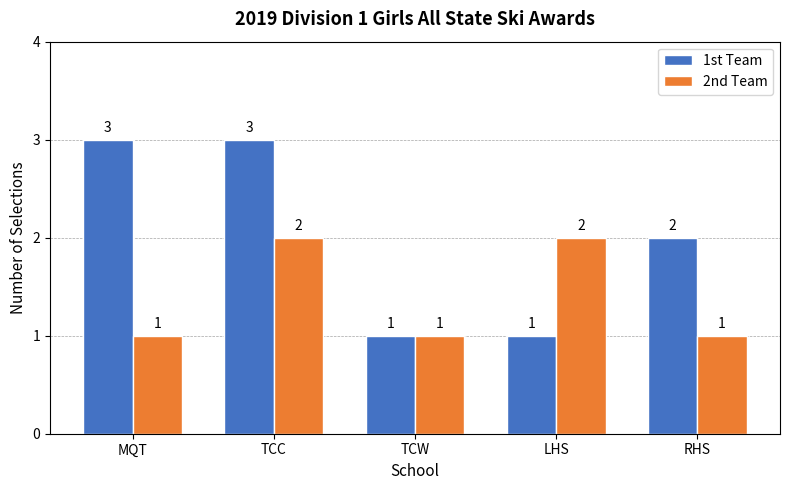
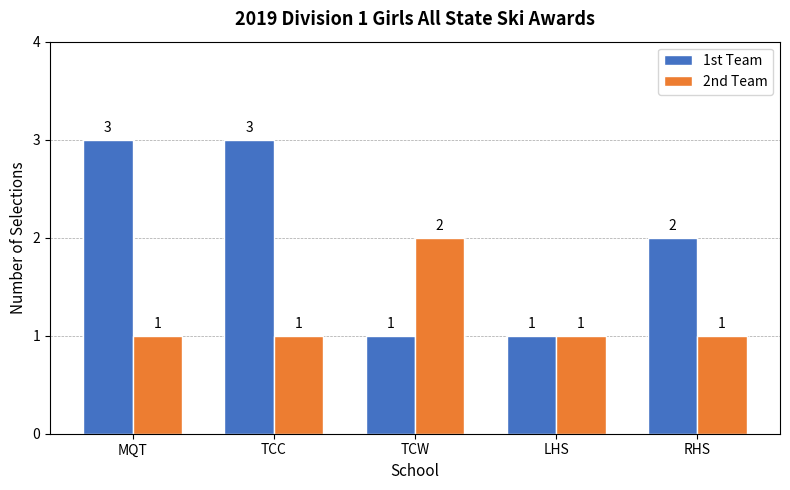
2nd Team, TCC: 2 -> 1
2nd Team, TCW: 1 -> 2
2nd Team, LHS: 2 -> 1
